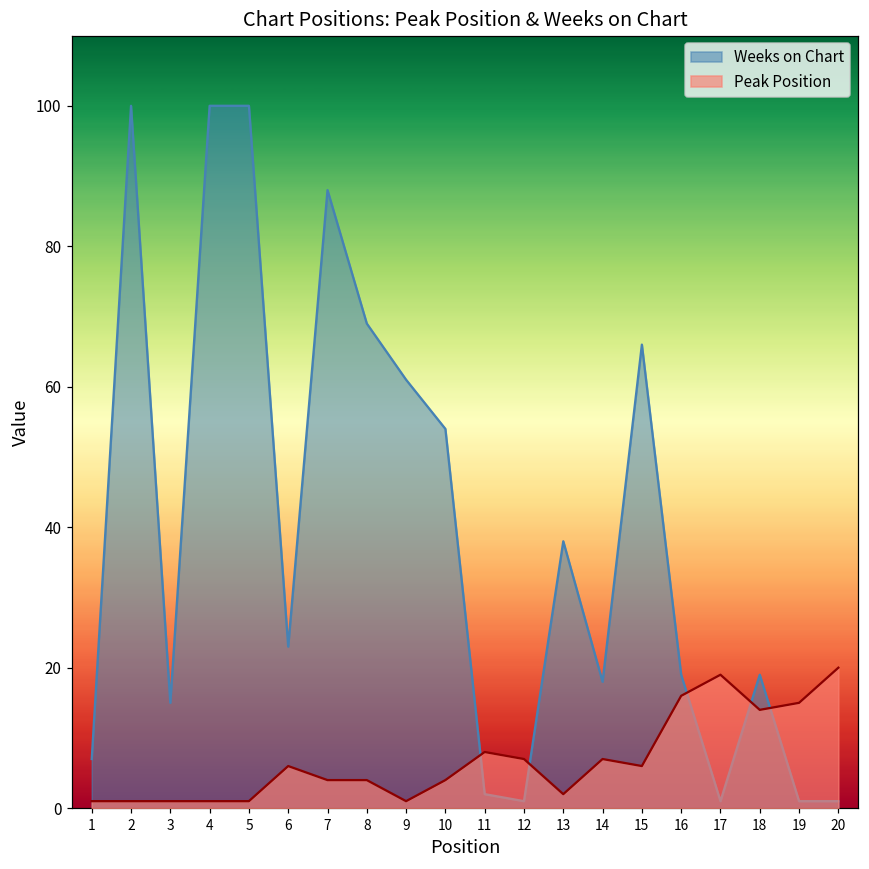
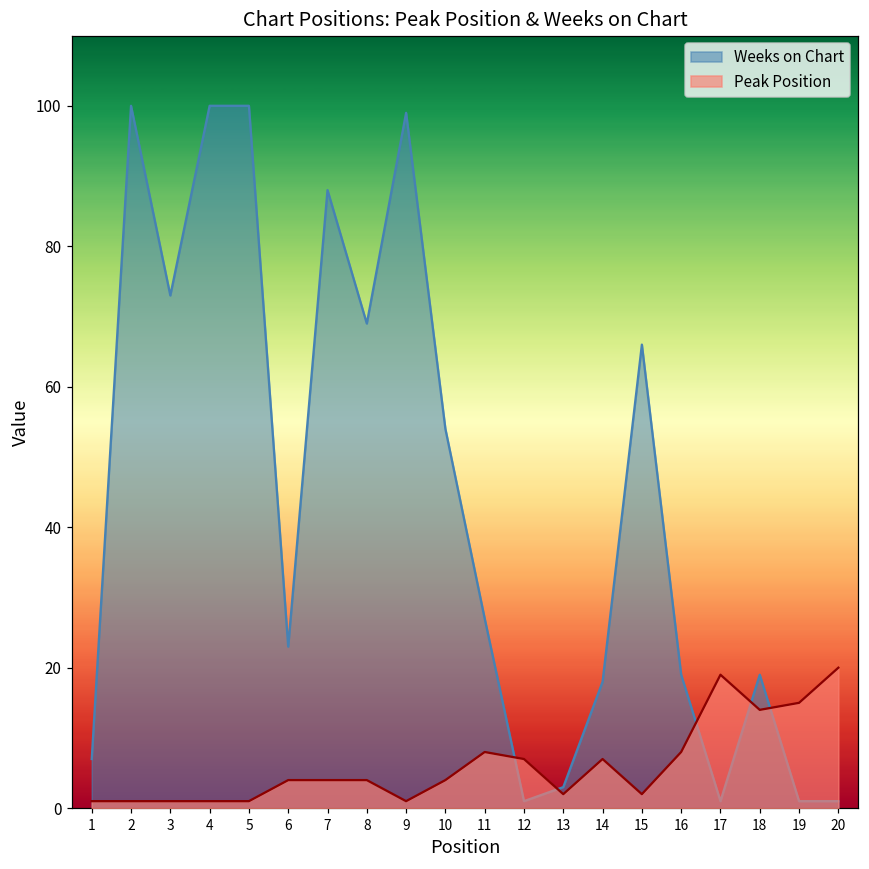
Weeks on Chart, 3: 15 -> 73
Peak Position, 6: 6 -> 4
Weeks on Chart, 9: 61 -> 99
Weeks on Chart, 11: 2 -> 27
Weeks on Chart, 13: 38 -> 3
Peak Position, 15: 6 -> 2
Peak Position, 16: 16 -> 8
